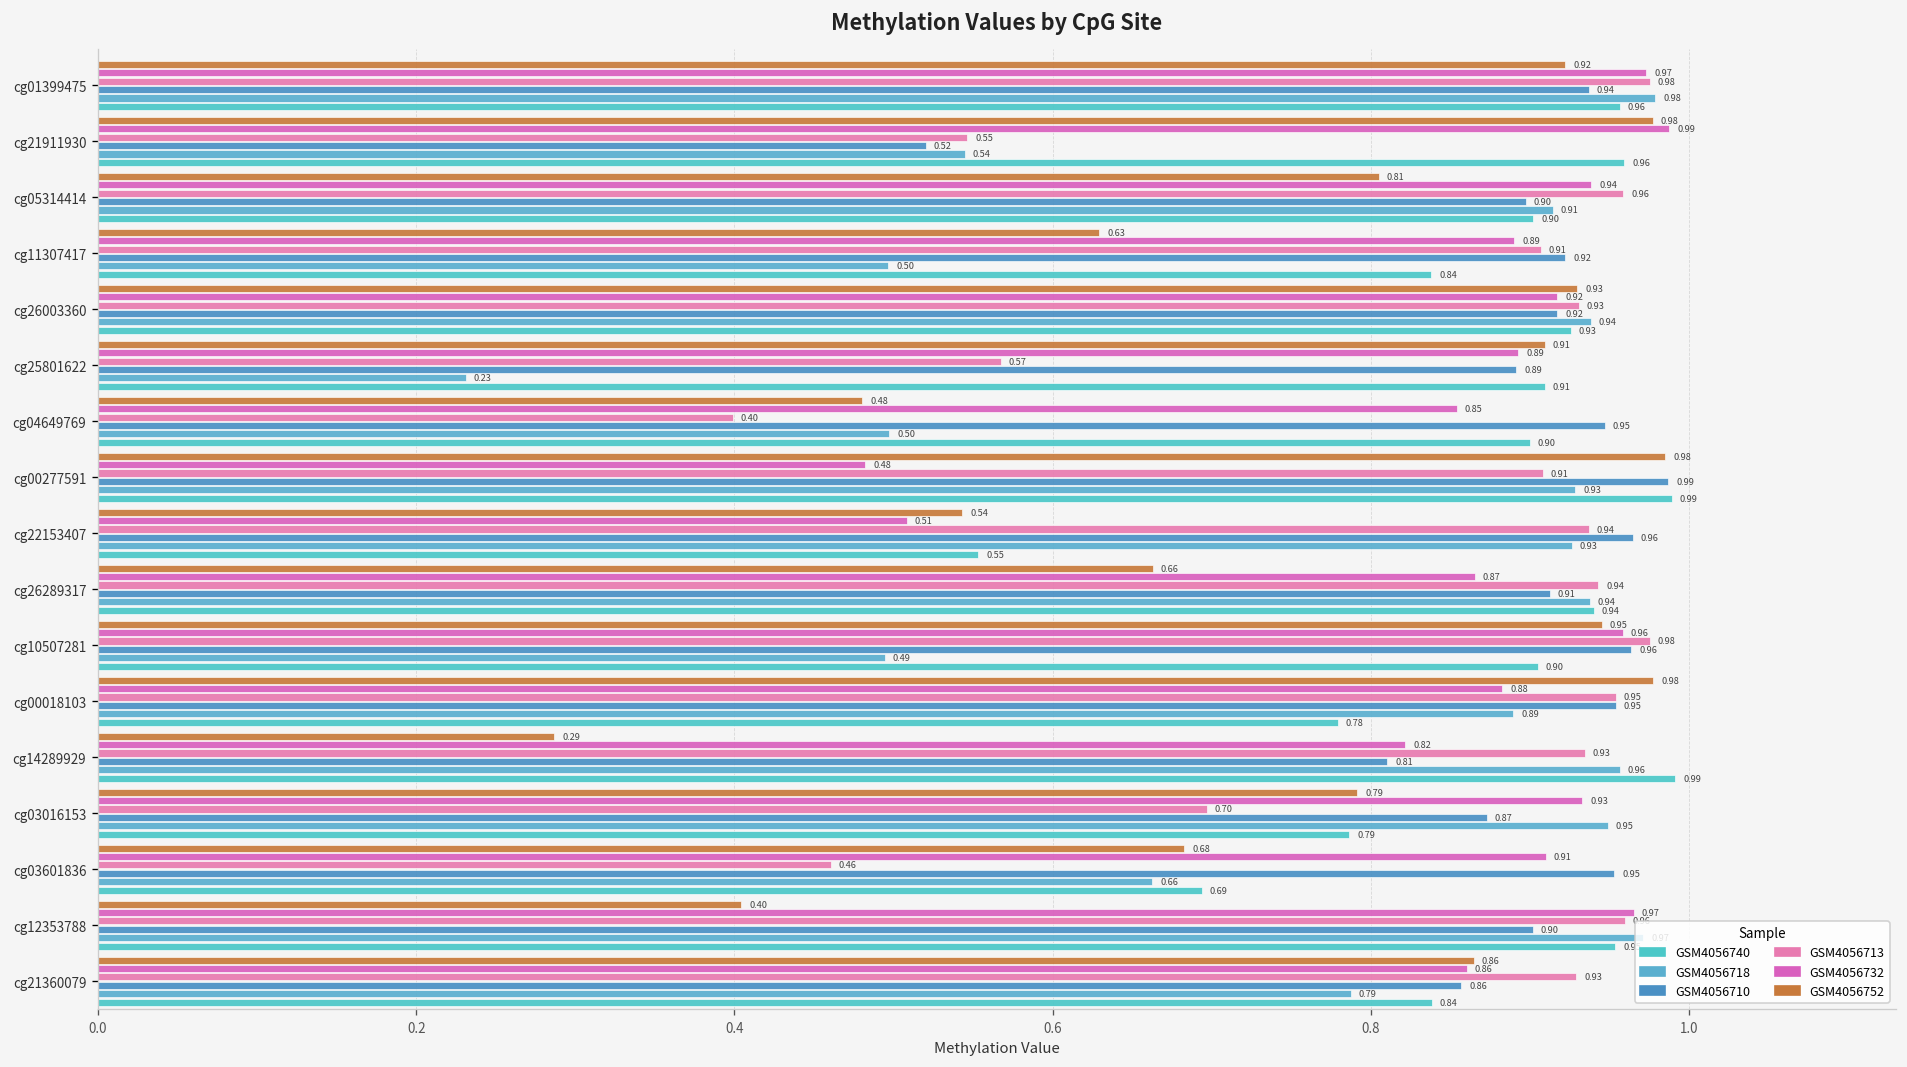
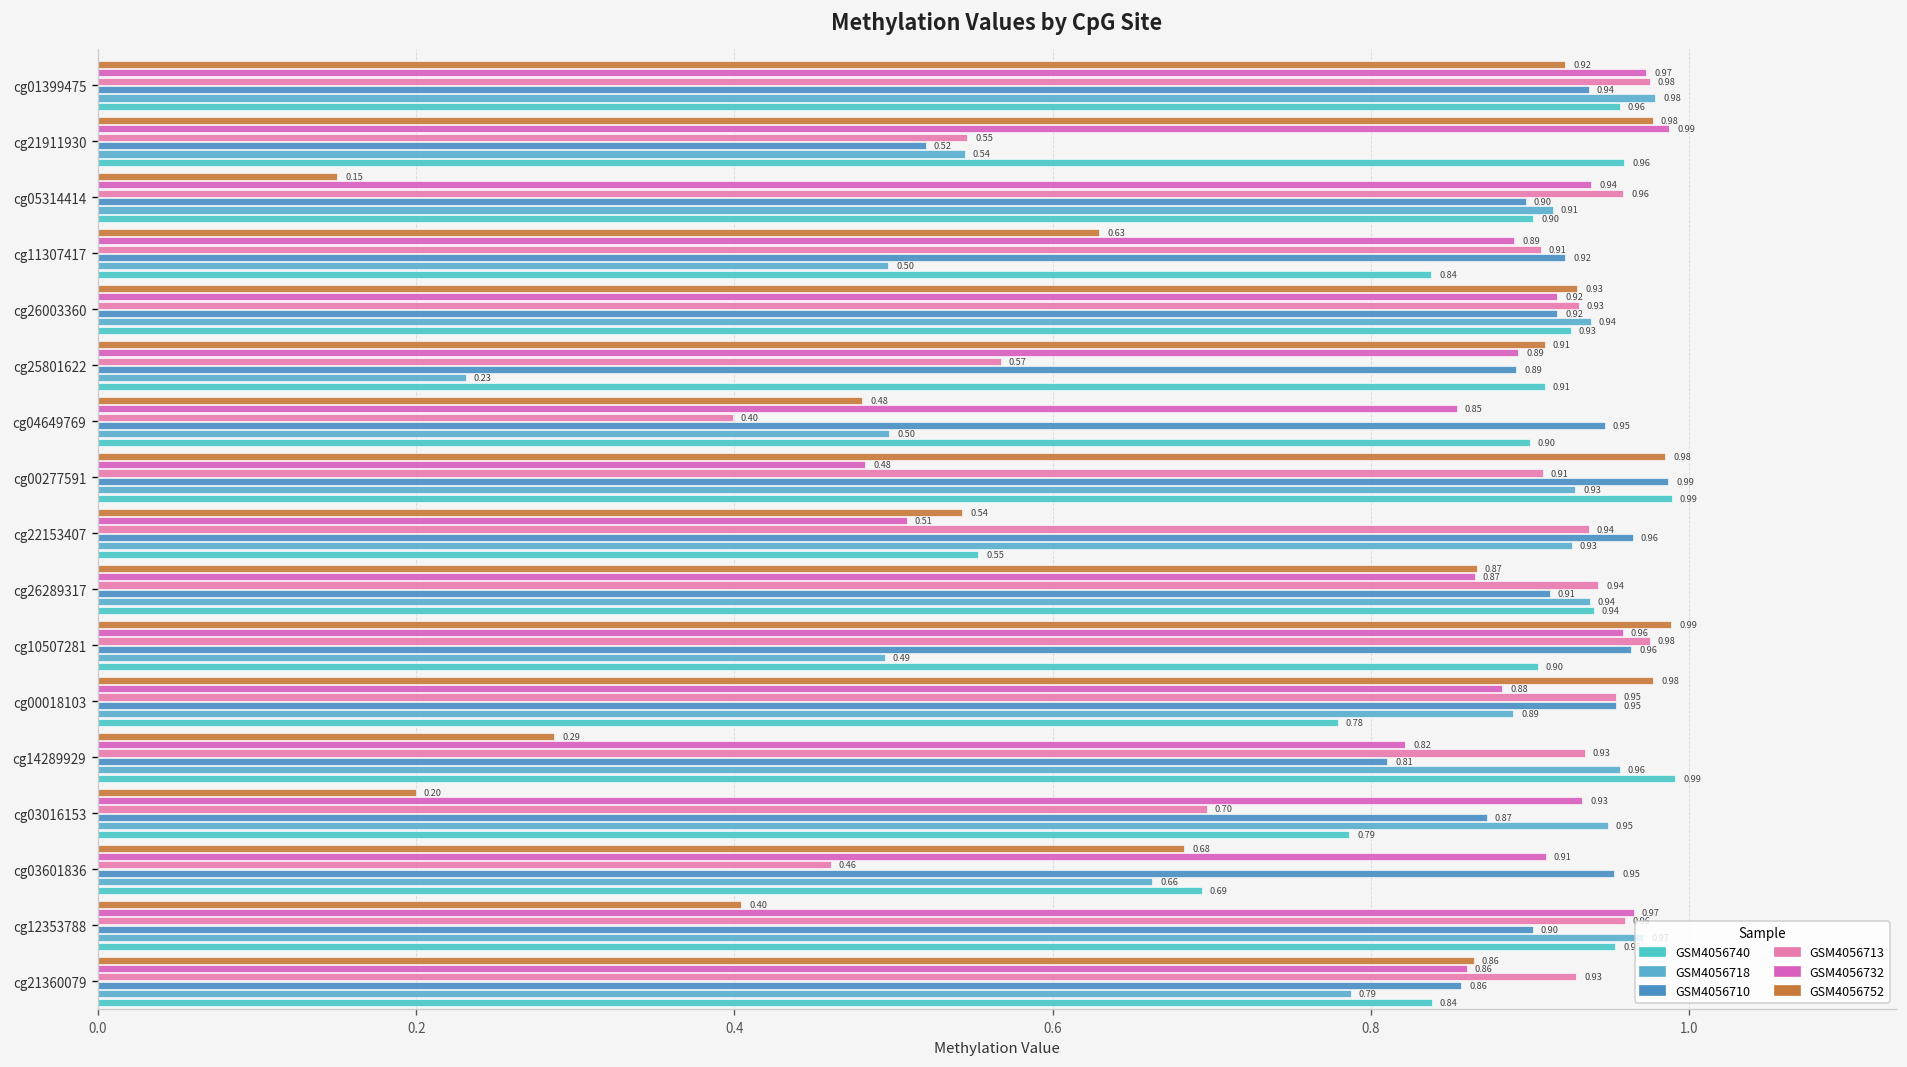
GSM4056752, cg05314414: 0.81 -> 0.15
GSM4056752, cg26289317: 0.66 -> 0.87
GSM4056752, cg10507281: 0.95 -> 0.99
GSM4056752, cg03016153: 0.79 -> 0.20
